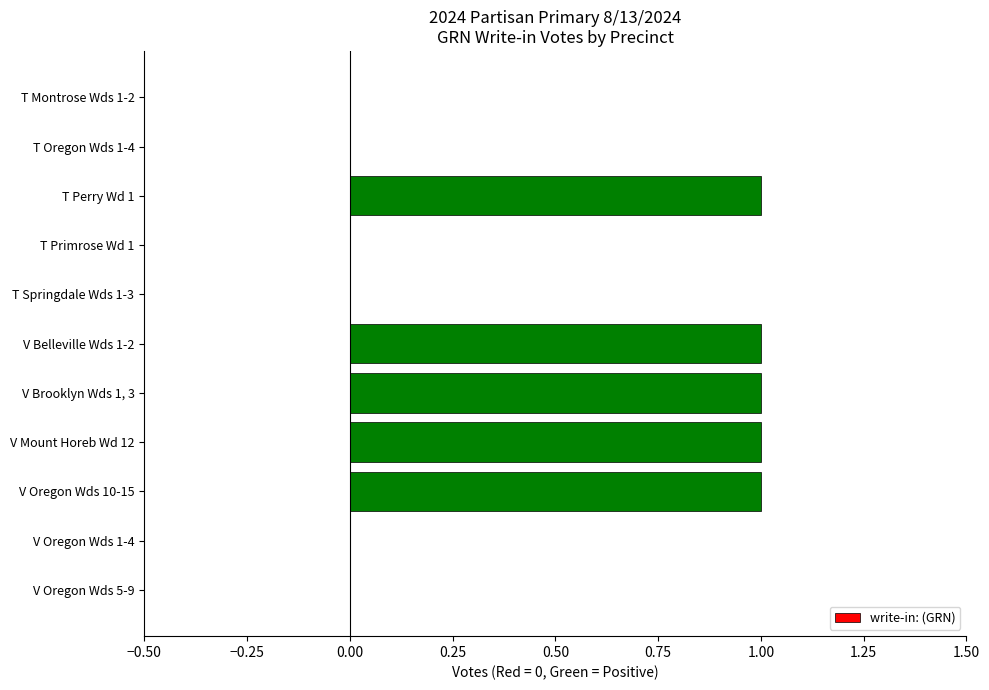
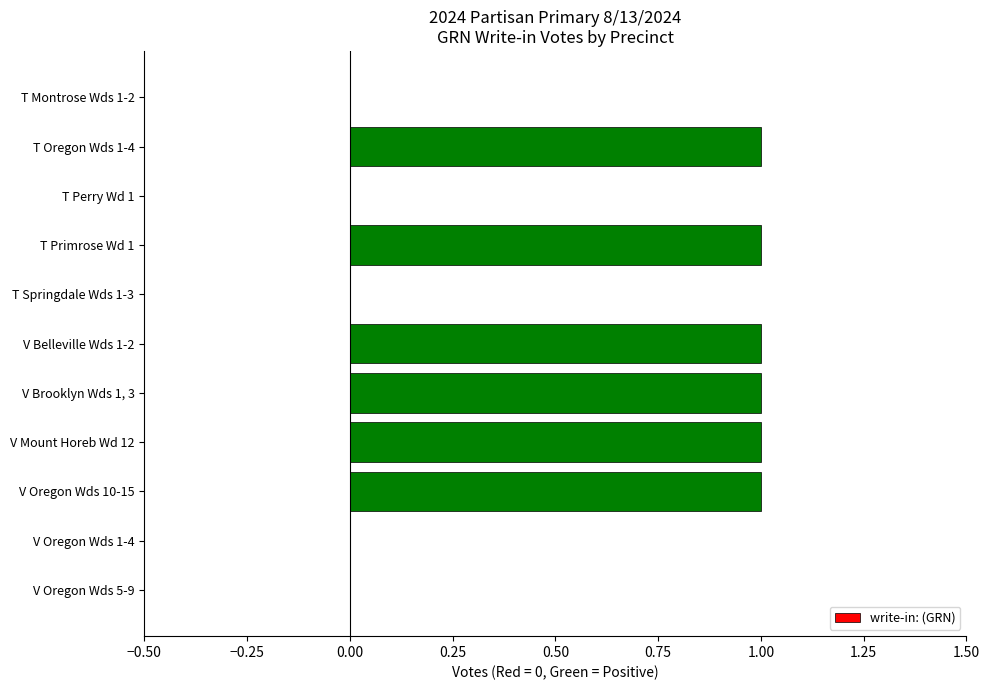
T Oregon Wds 1-4: 0 -> 1
T Perry Wd 1: 1 -> 0
T Primrose Wd 1: 0 -> 1
